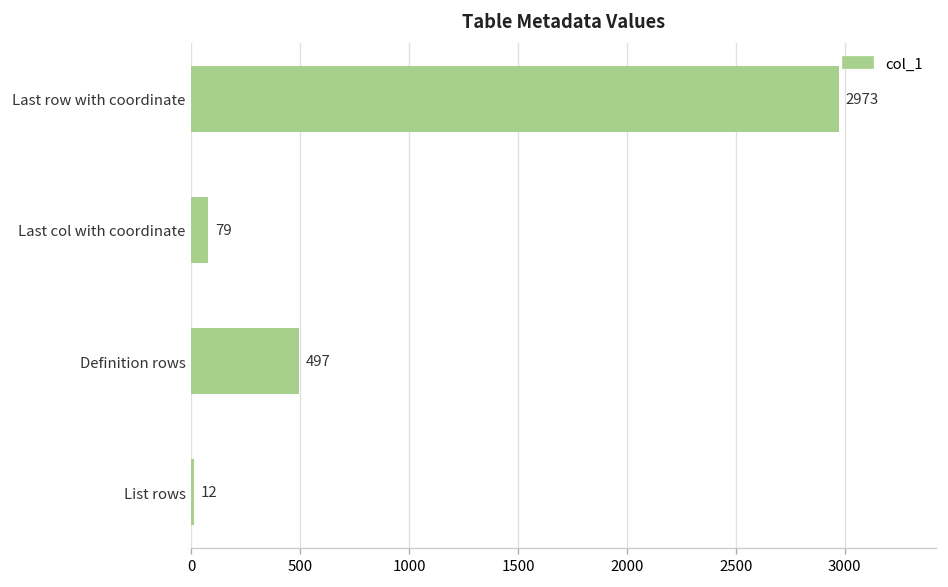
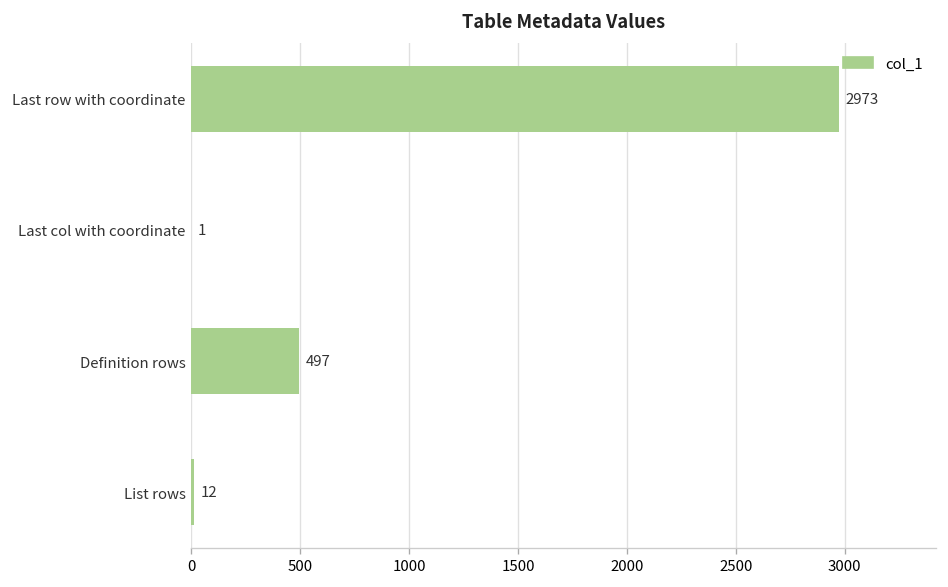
Last col with coordinate: 79 -> 1
